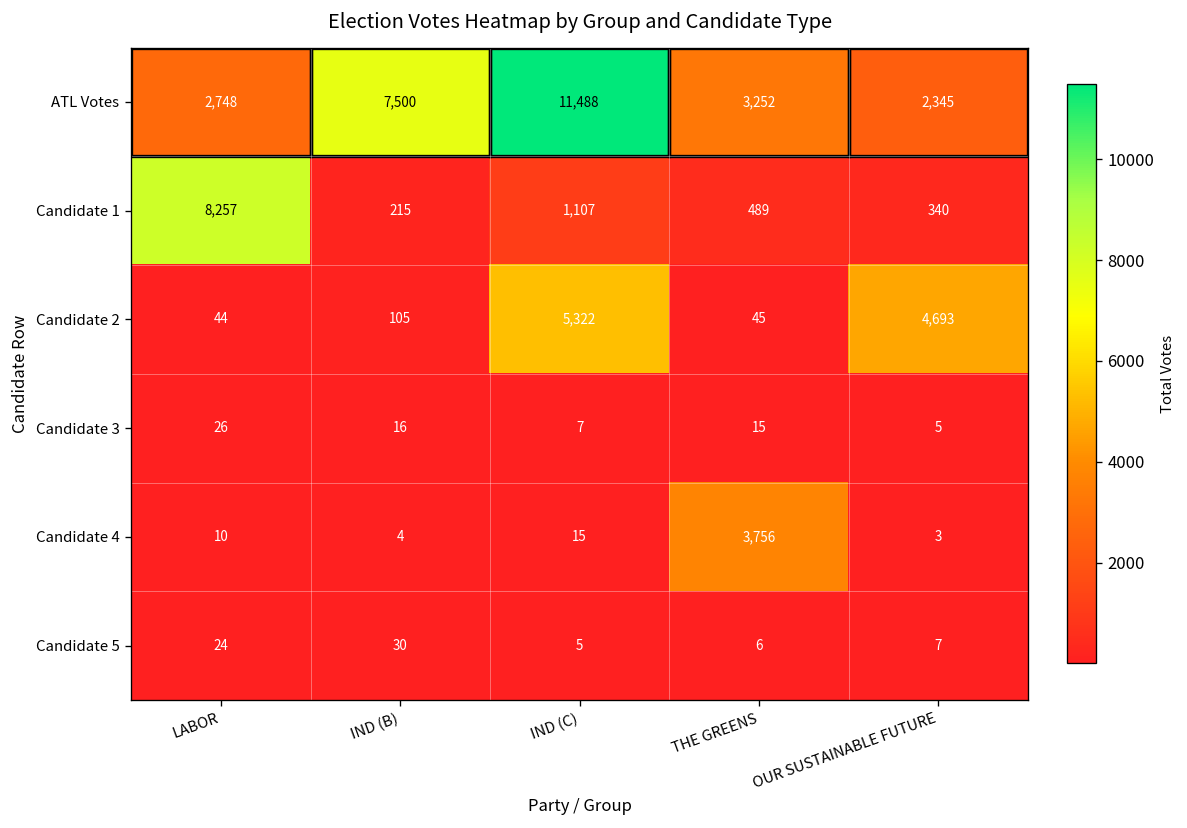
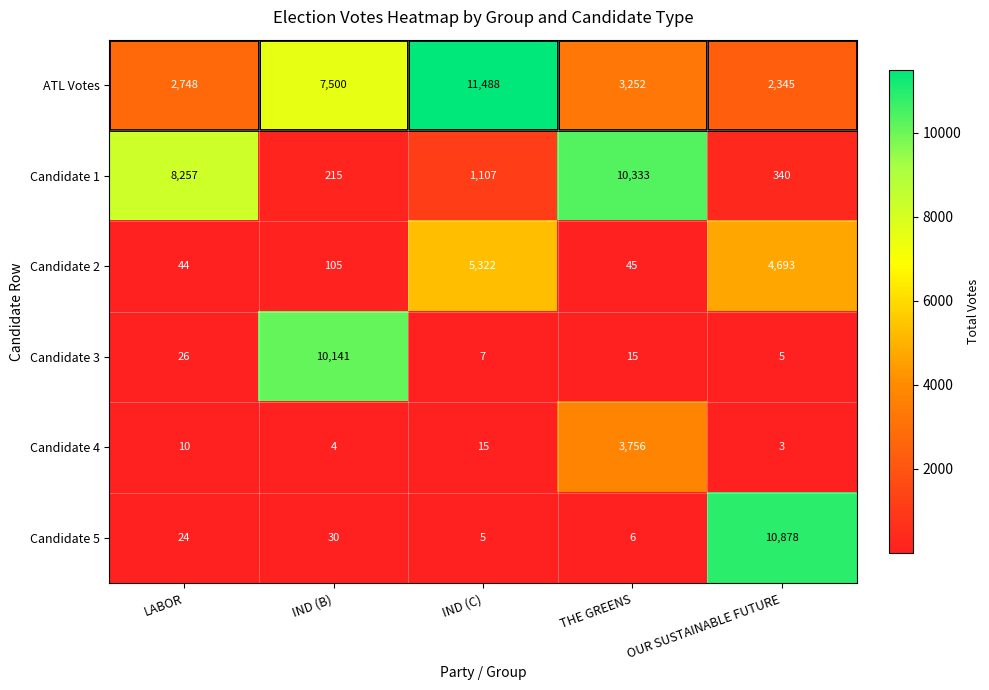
Candidate 1, THE GREENS: 489 -> 10,333
Candidate 3, IND (B): 16 -> 10,141
Candidate 5, OUR SUSTAINABLE FUTURE: 7 -> 10,878
